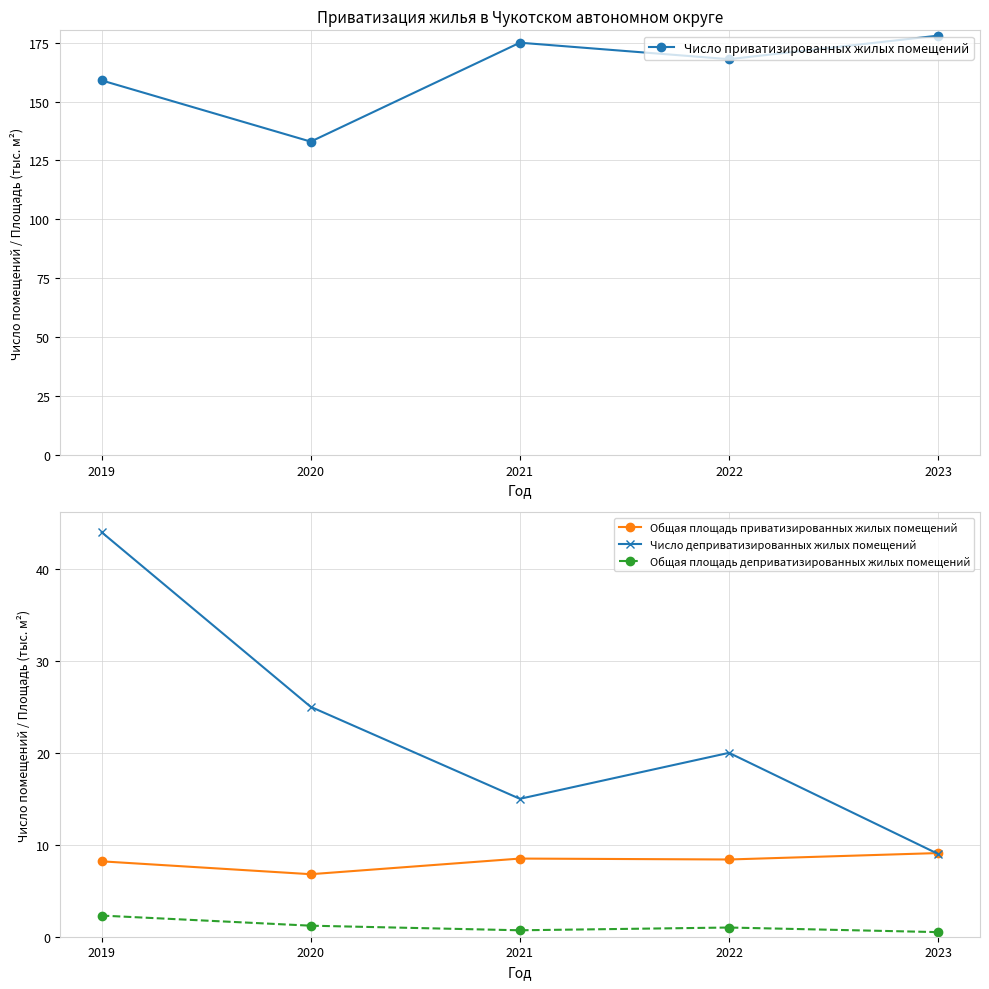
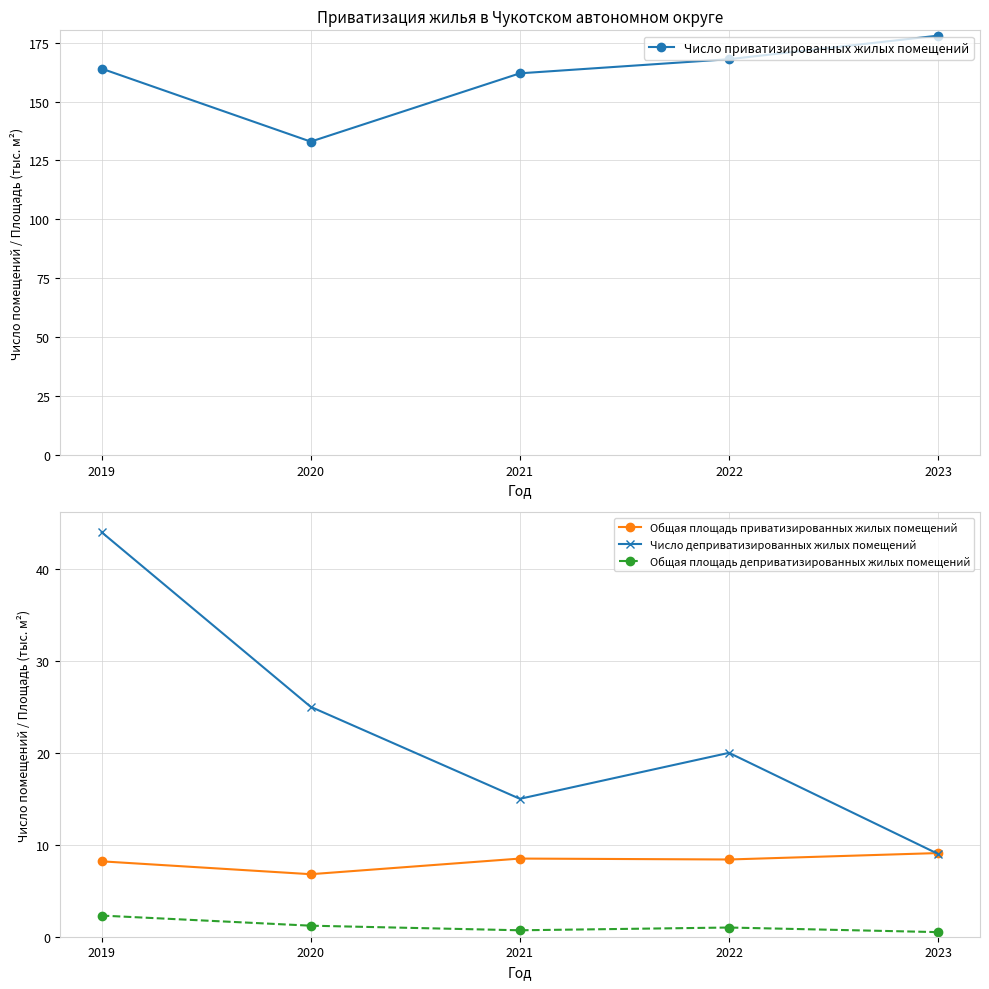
Приватизация жилья в Чукотском автономном округе, 2019: 159 -> 164
Приватизация жилья в Чукотском автономном округе, 2021: 175 -> 162
